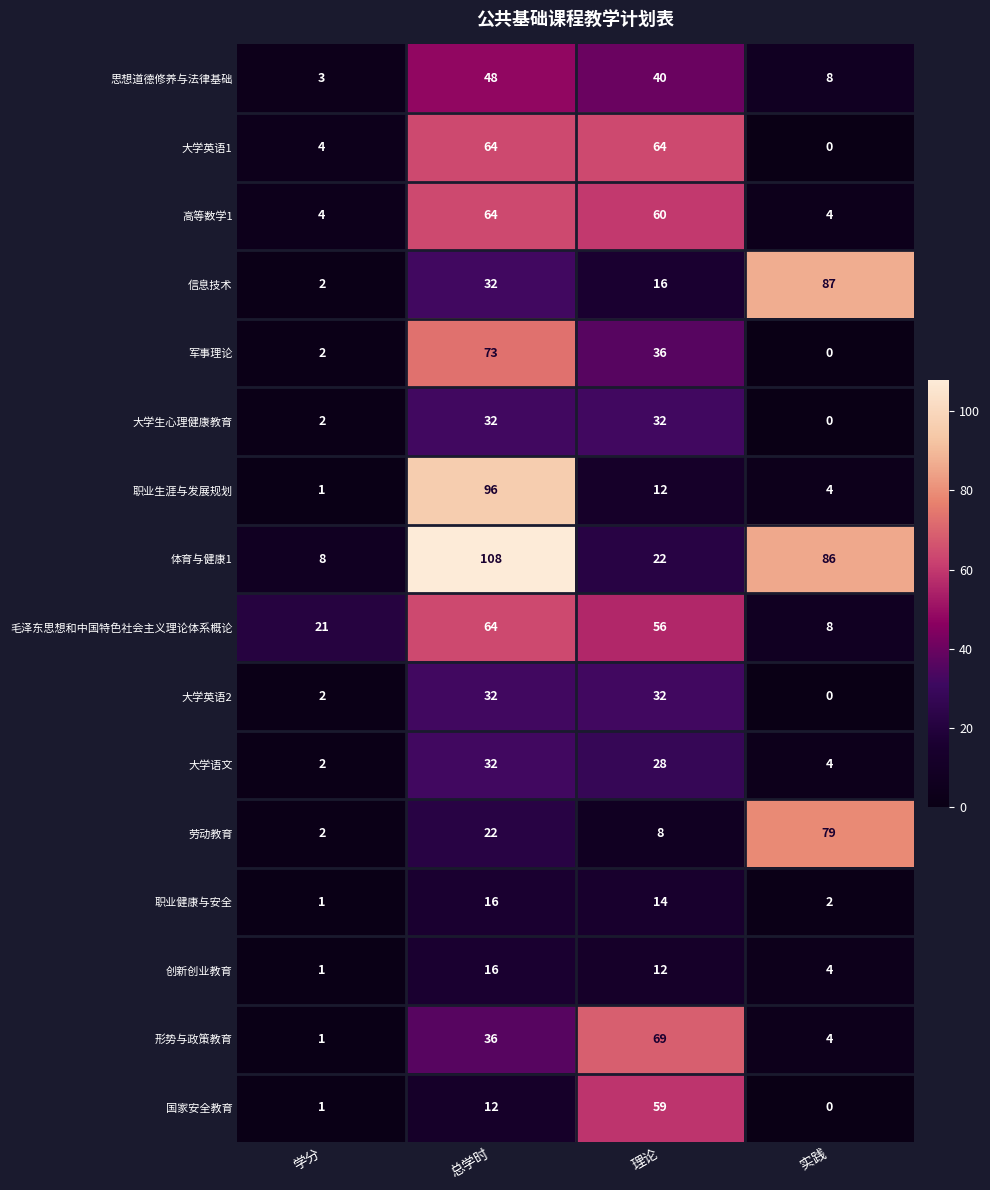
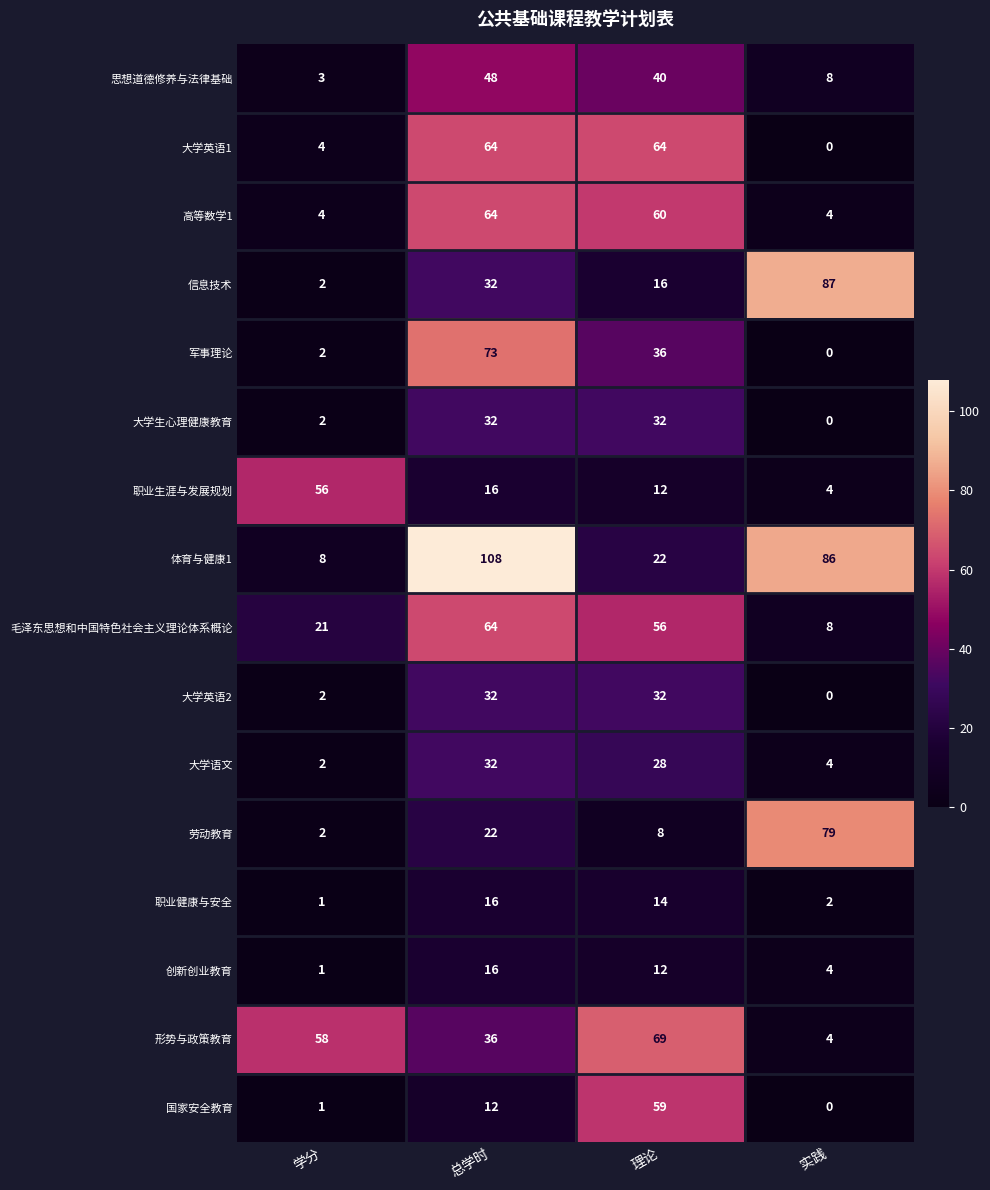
职业生涯与发展规划, 学分: 1 -> 56
职业生涯与发展规划, 总学时: 96 -> 16
形势与政策教育, 学分: 1 -> 58
